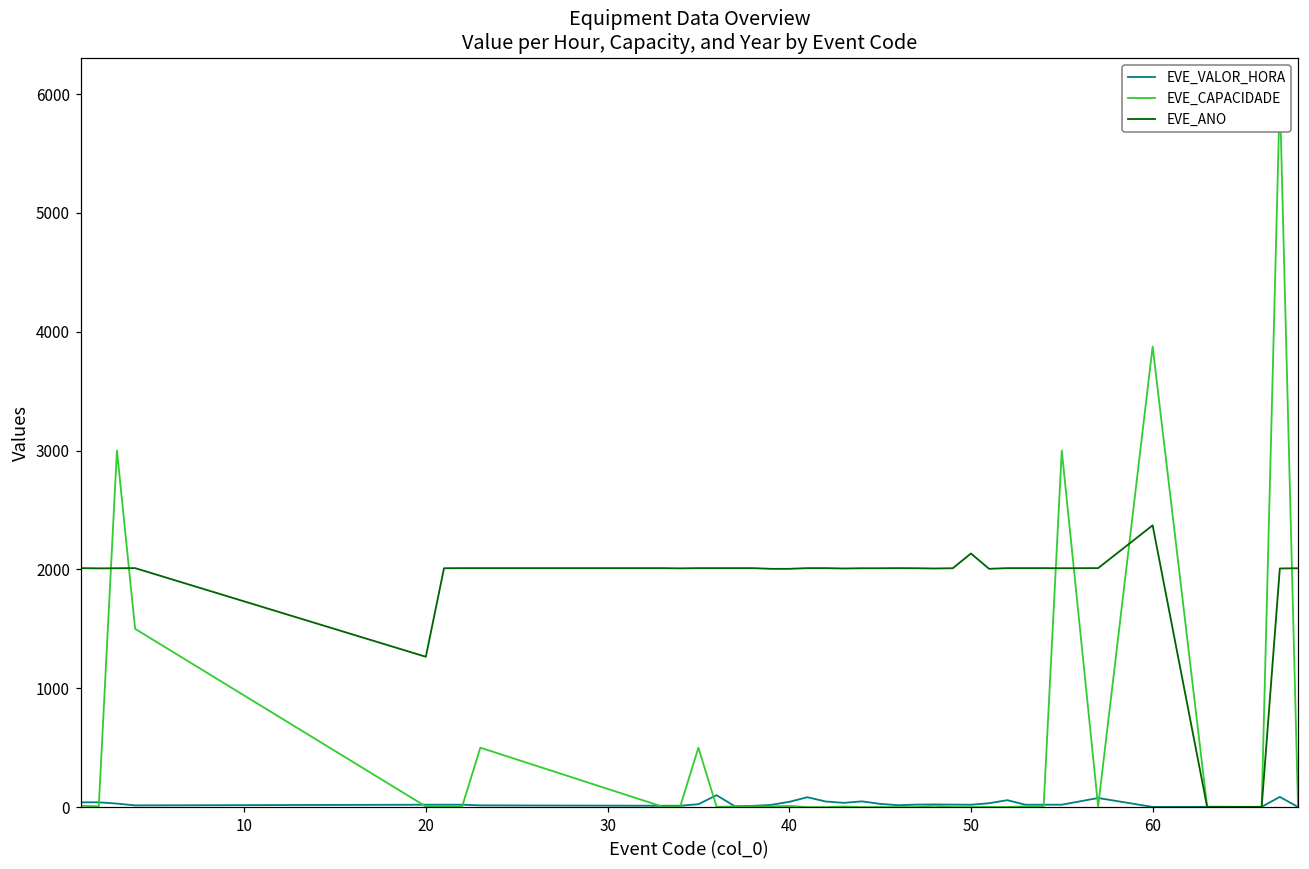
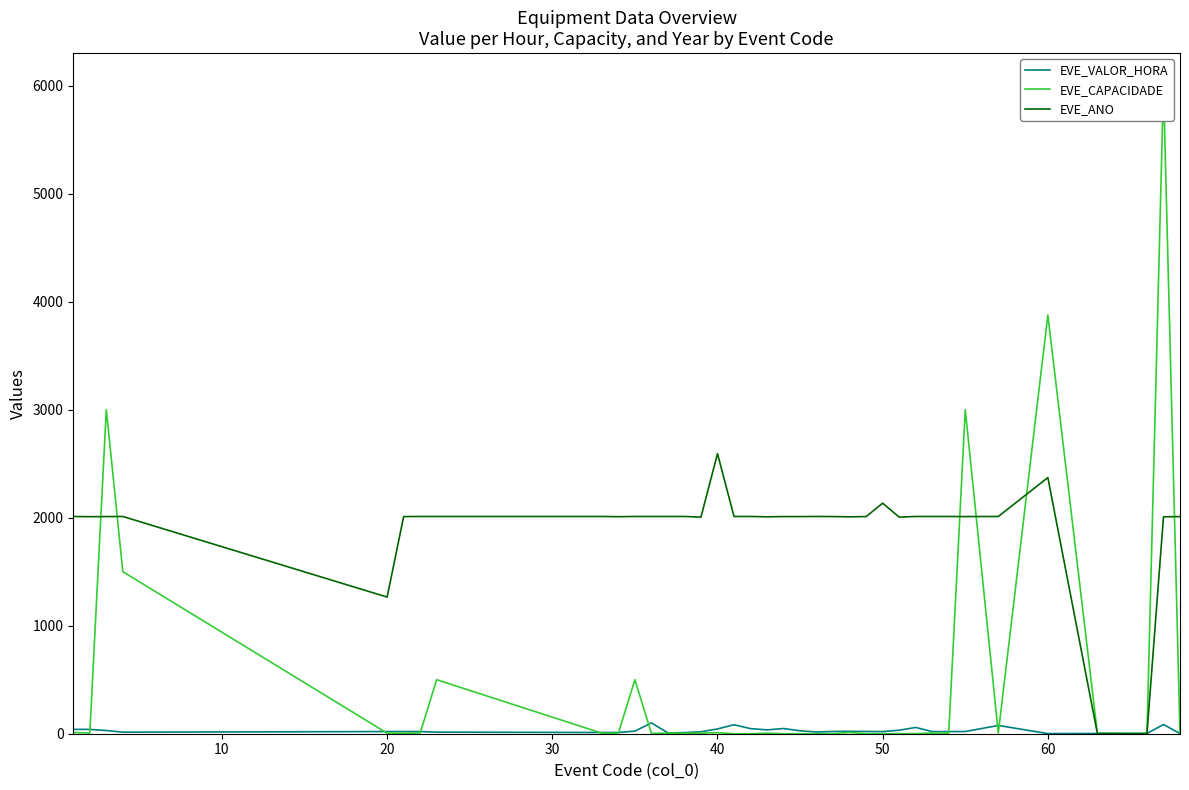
EVE_ANO, 40: 2010 -> 2590
